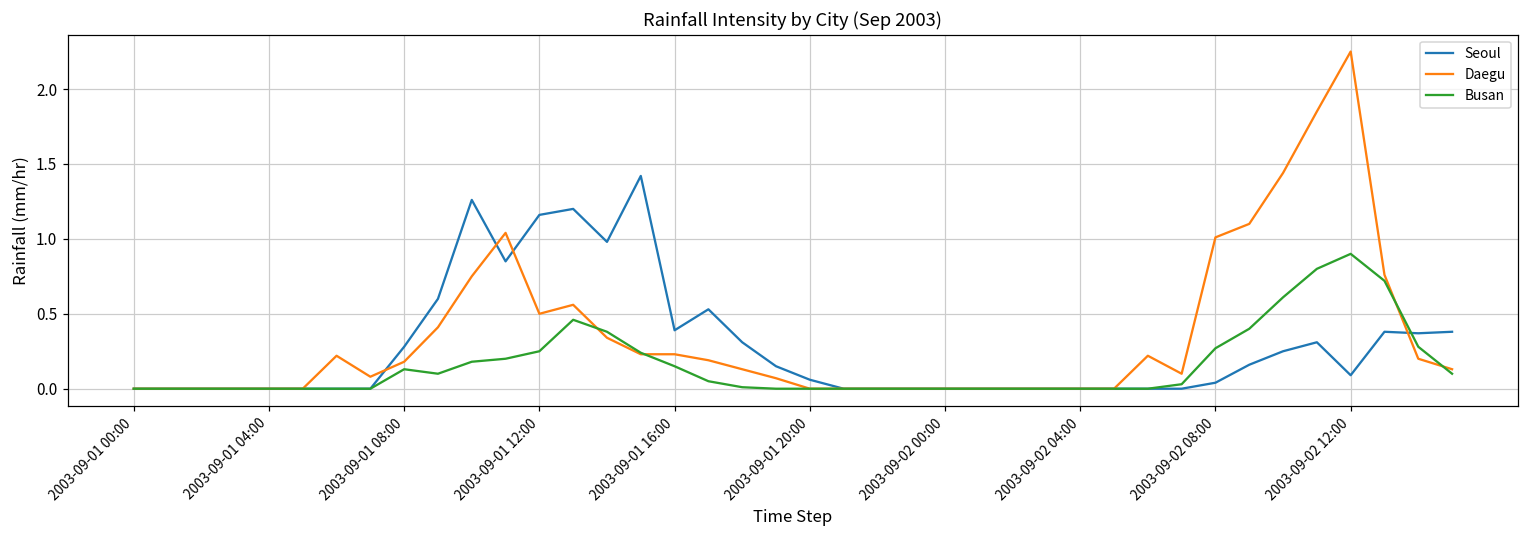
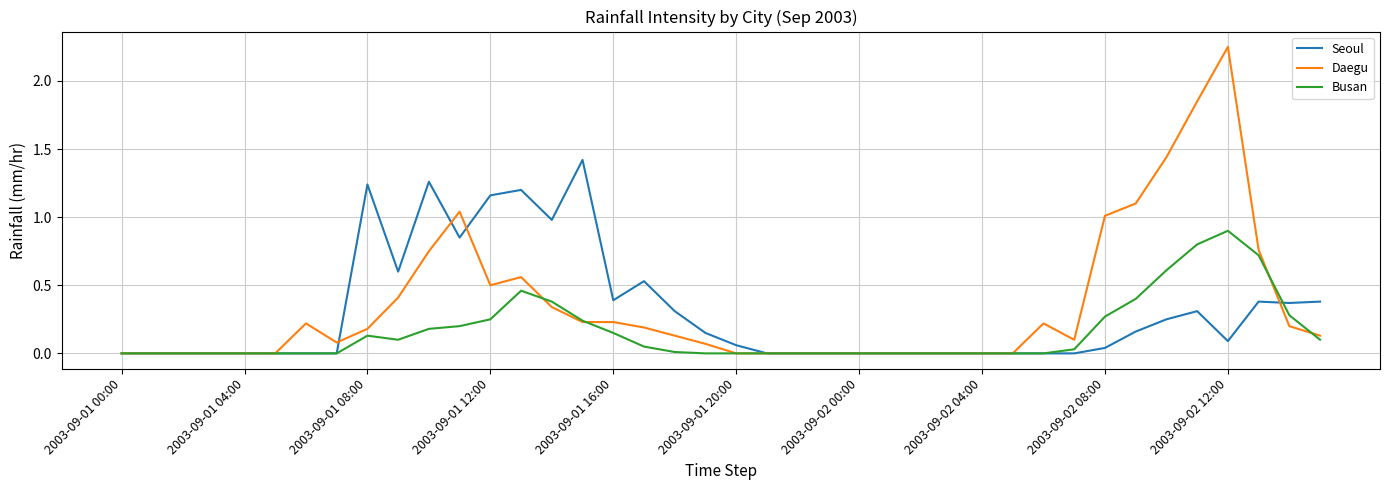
Seoul, 2003-09-01 08:00: 0.28 -> 1.24
